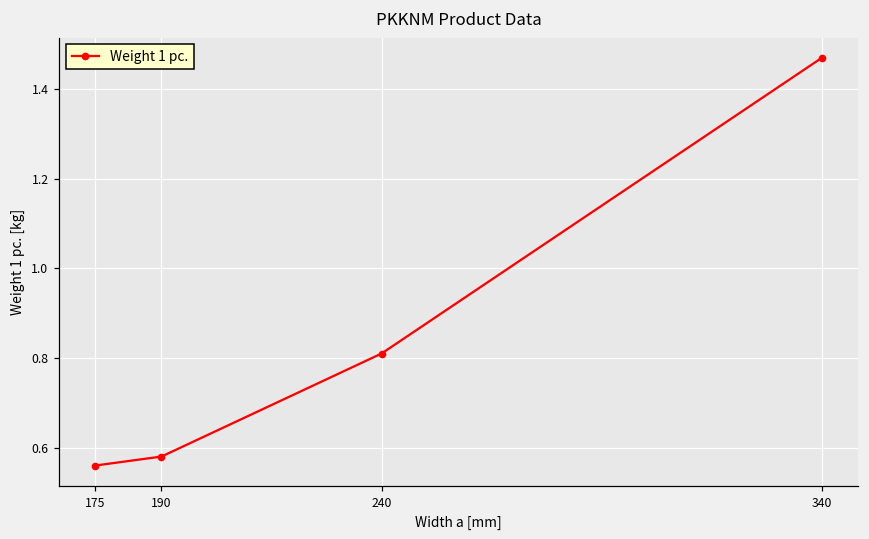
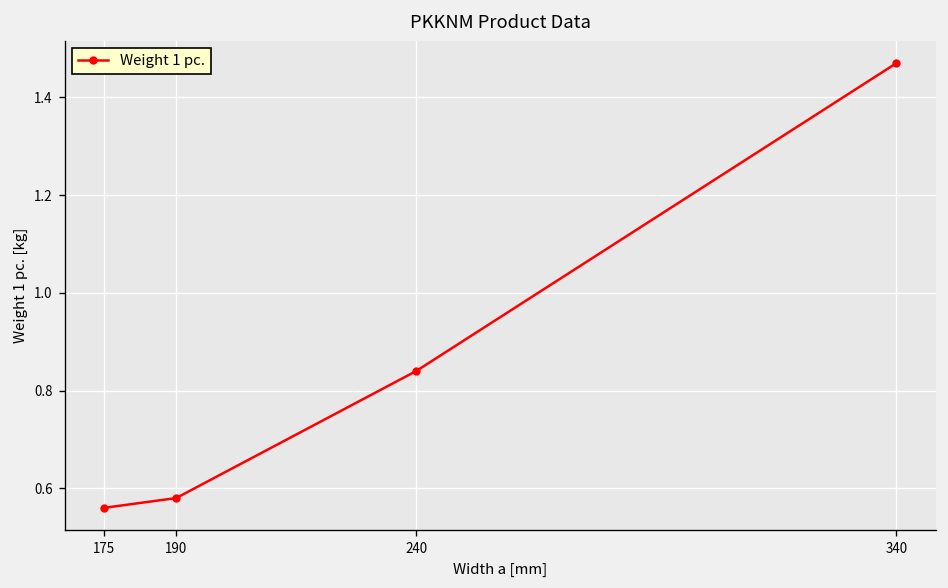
240: 0.81 -> 0.84
